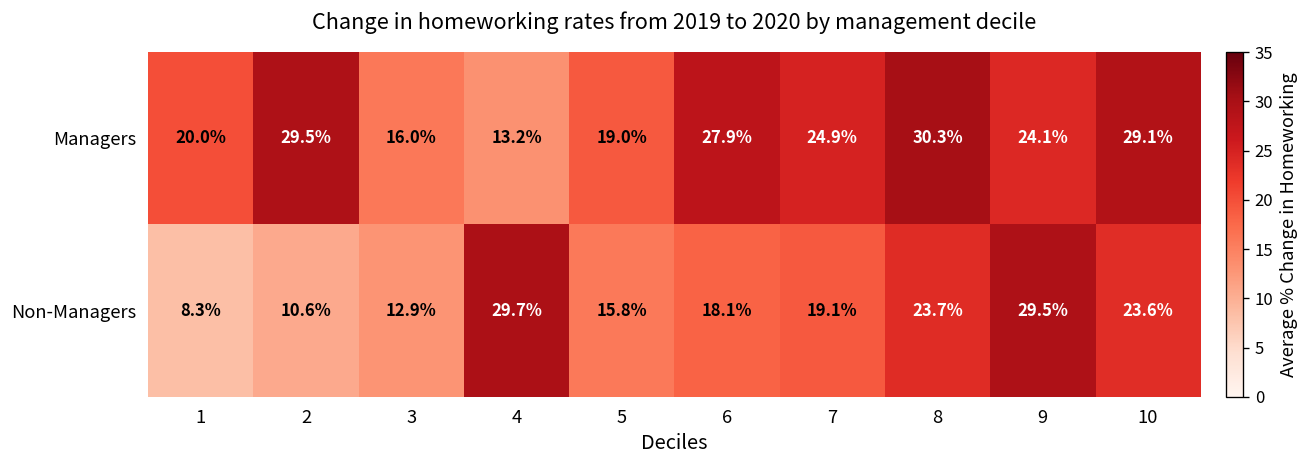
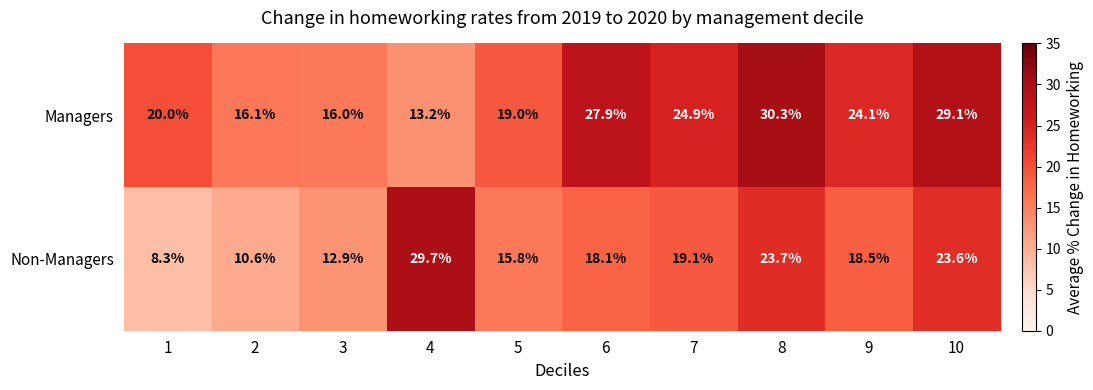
Managers, 2: 29.5% -> 16.1%
Non-Managers, 9: 29.5% -> 18.5%
